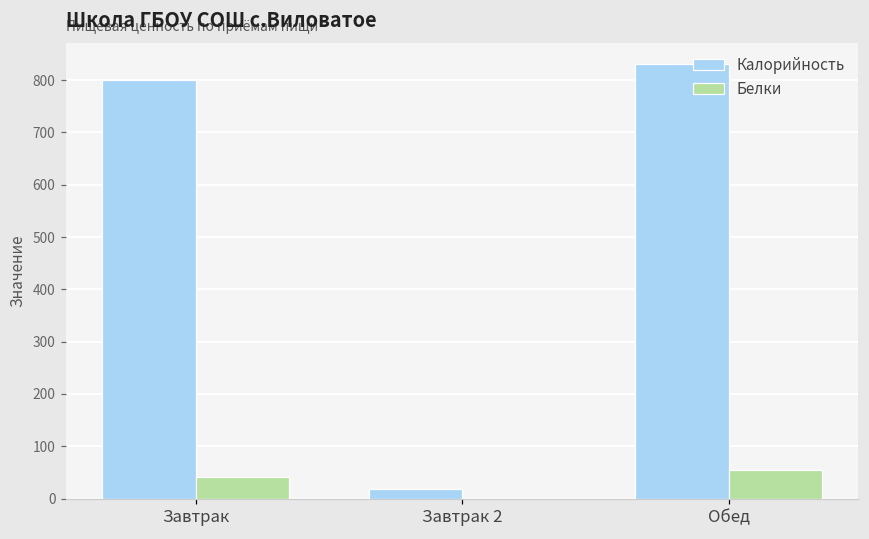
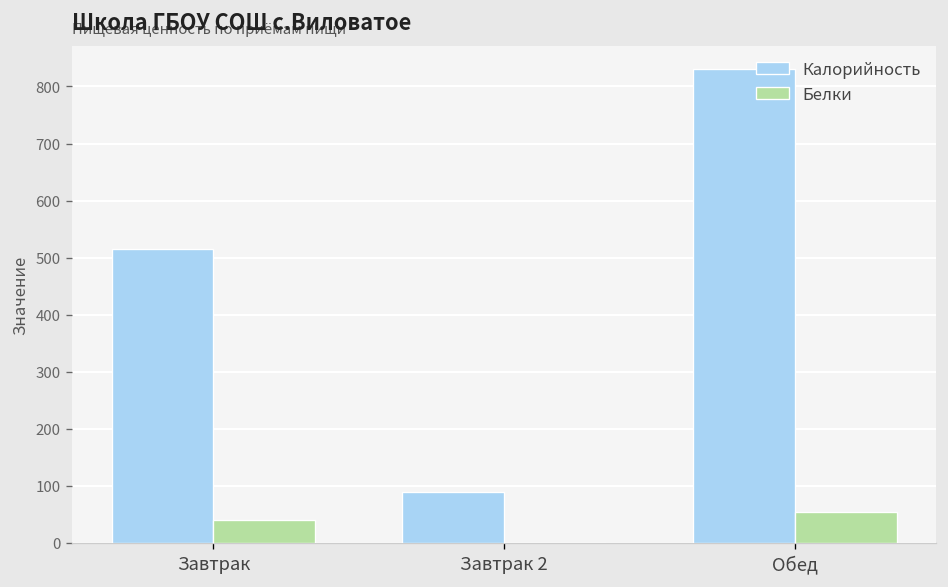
Калорийность, Завтрак: 800 -> 520
Калорийность, Завтрак 2: 20 -> 90
